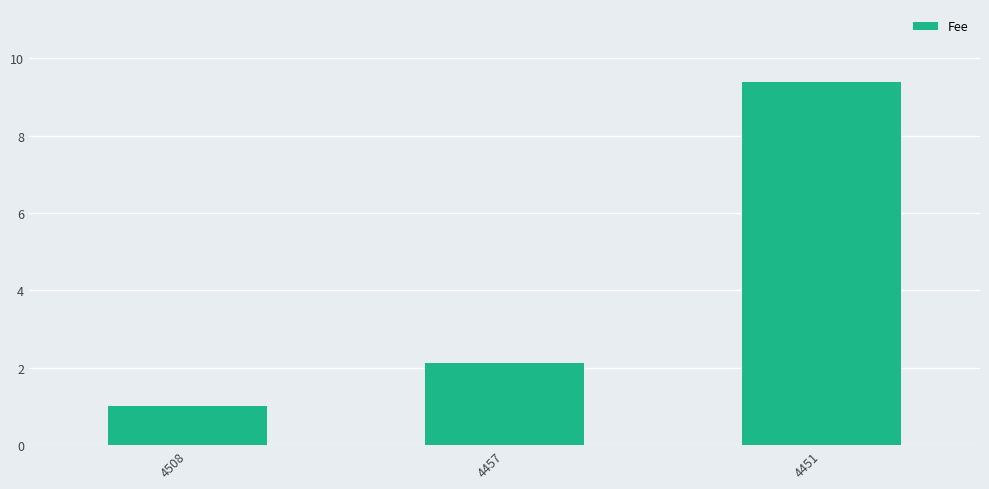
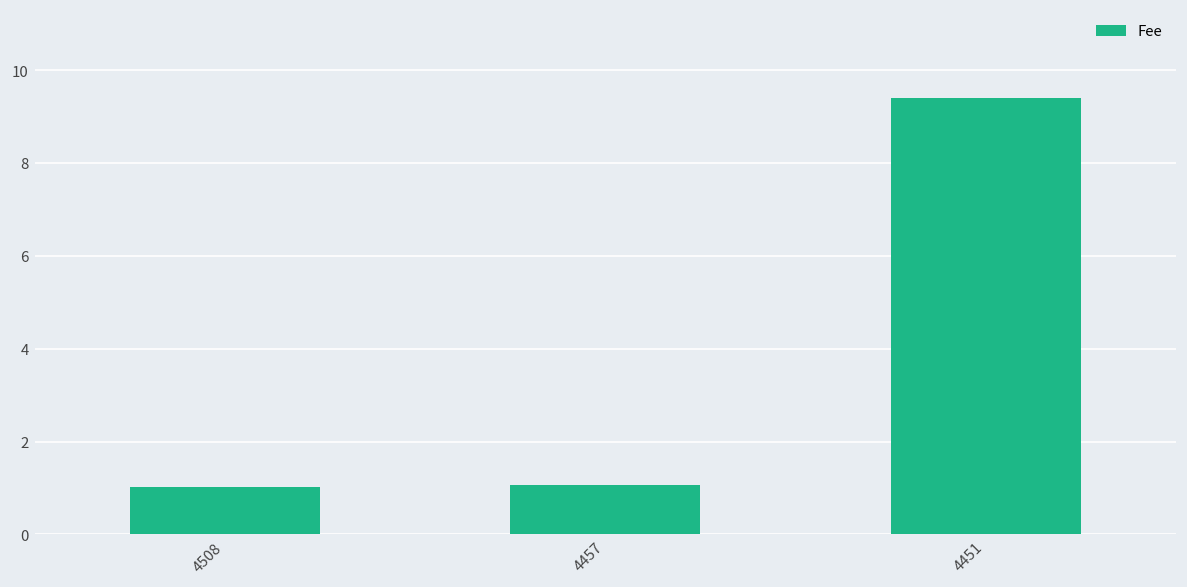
4457: 2.1 -> 1.1
